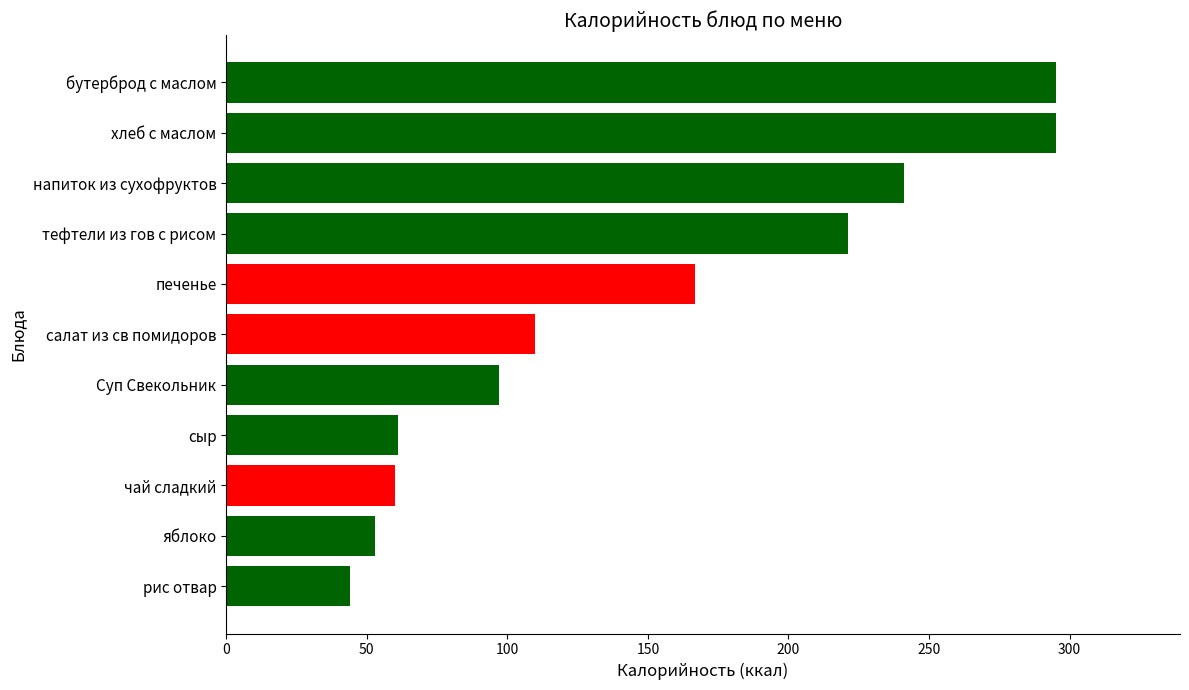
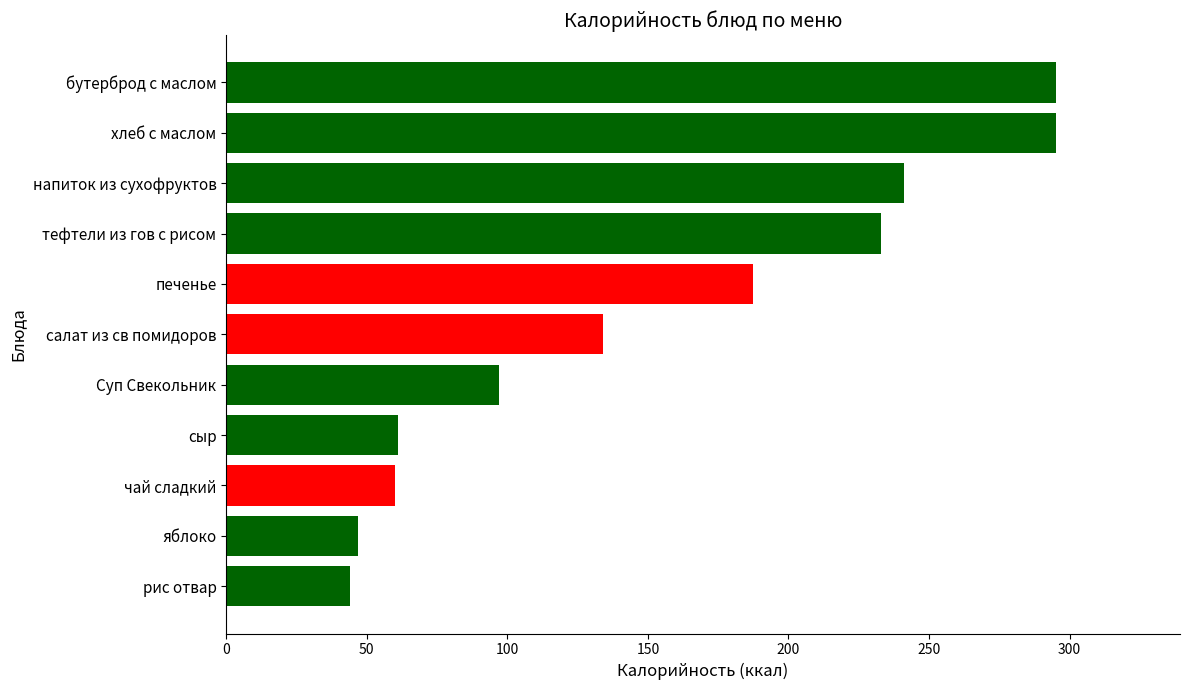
тефтели из гов с рисом: 221 -> 233
печенье: 167 -> 187
салат из св помидоров: 110 -> 134
яблоко: 53 -> 47
